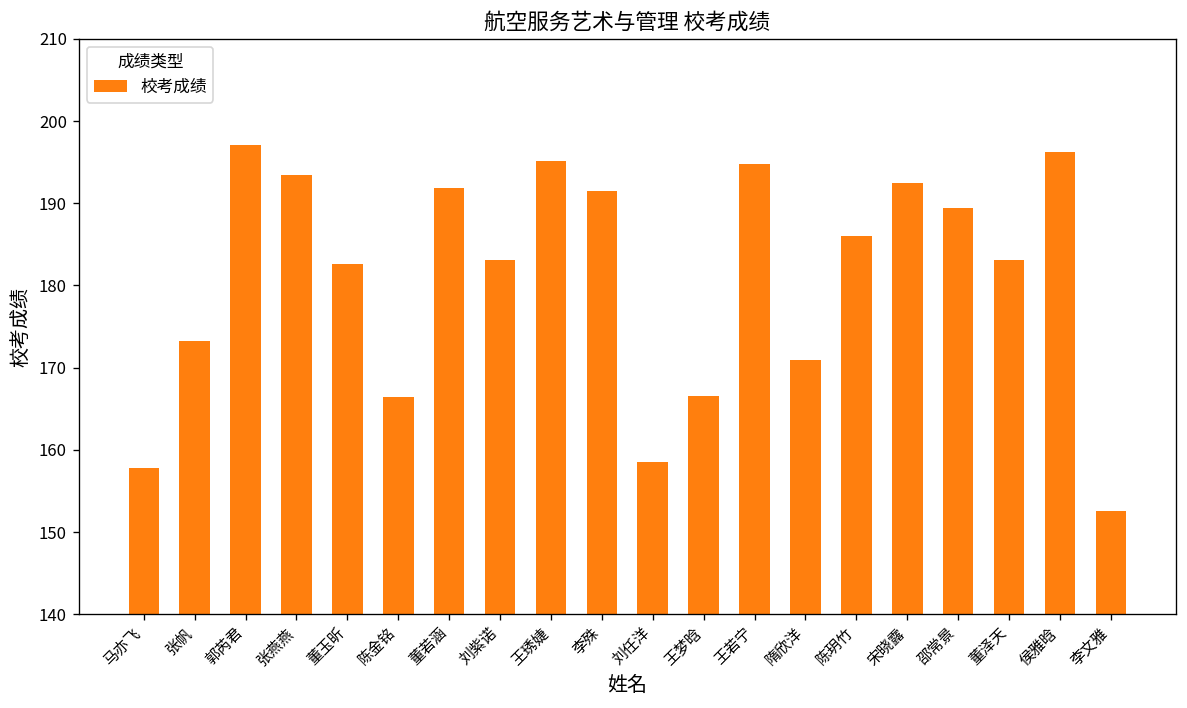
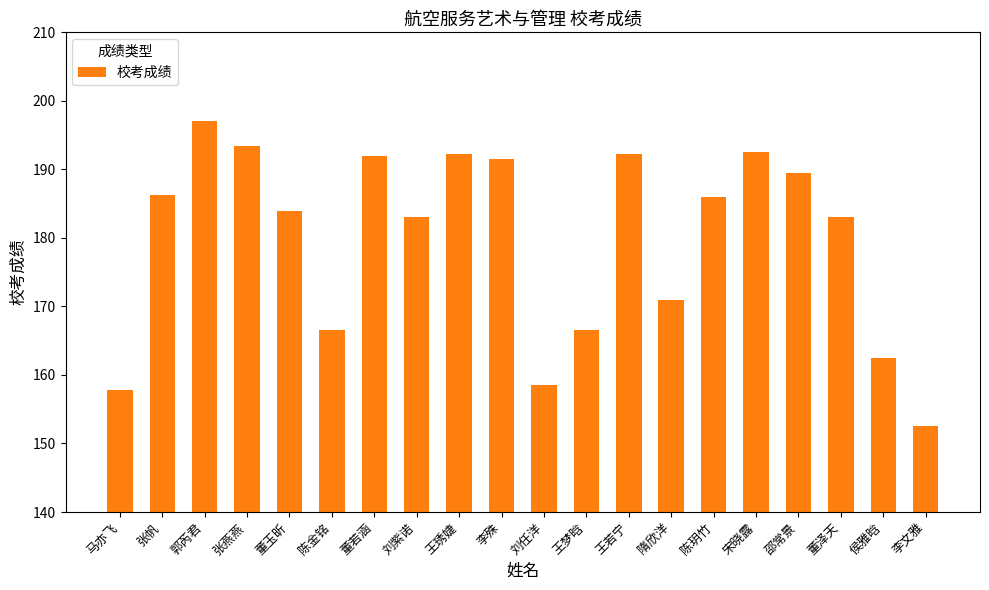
张帆: 173 -> 186
董玉昕: 183 -> 184
王琇婕: 195 -> 192
王若宁: 195 -> 192
侯雅晗: 196 -> 163
